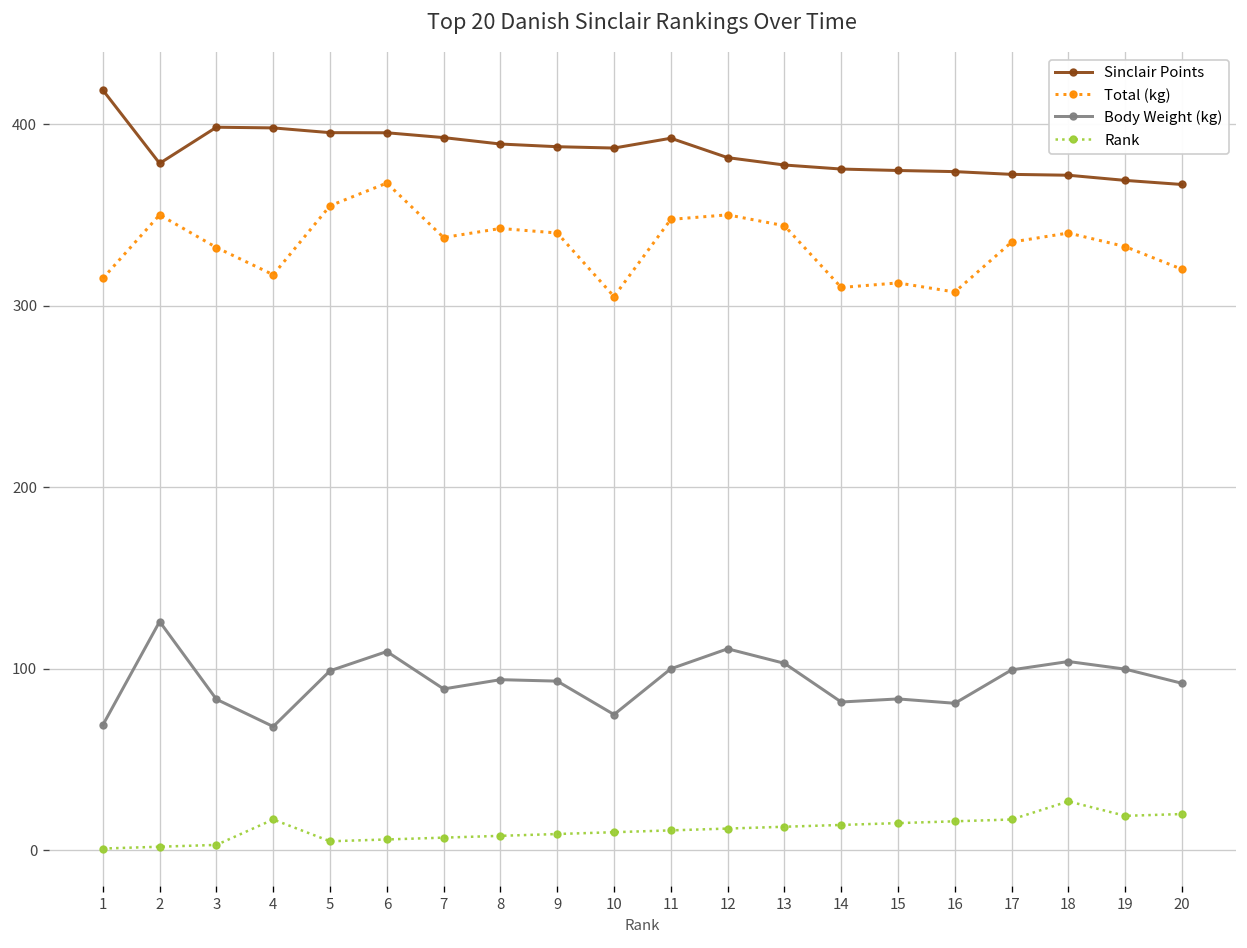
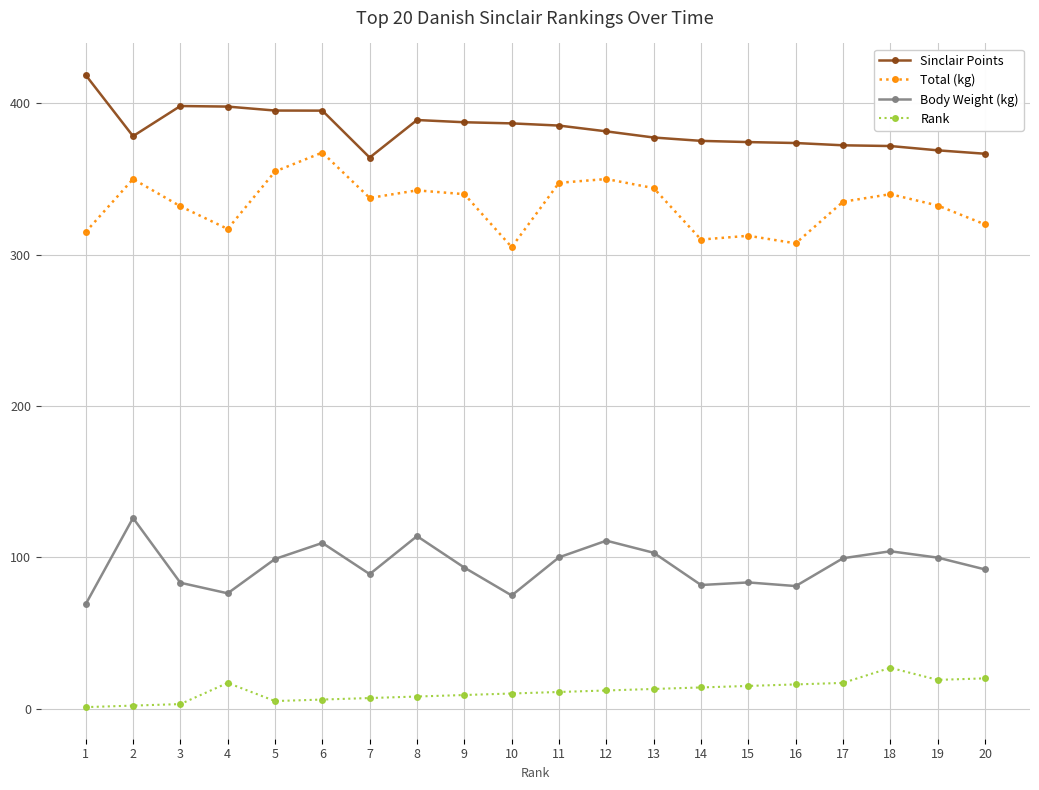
Body Weight (kg), 4: 68 -> 76
Sinclair Points, 7: 393 -> 364
Body Weight (kg), 8: 94 -> 114
Sinclair Points, 11: 392 -> 385
